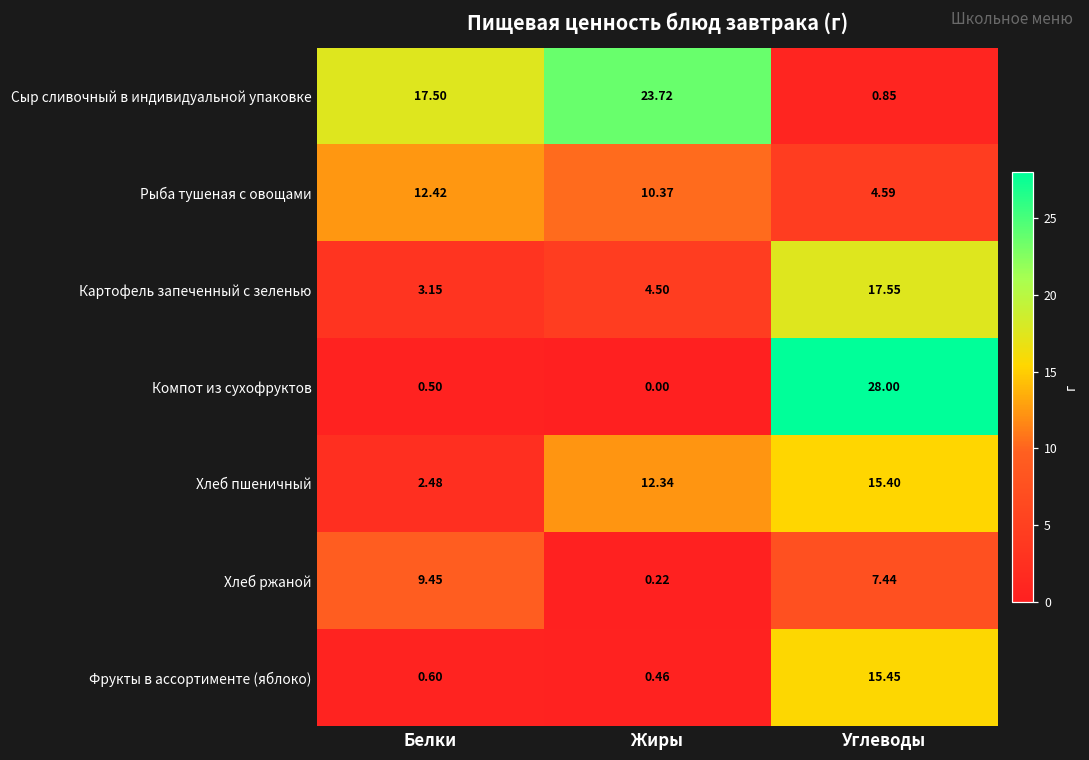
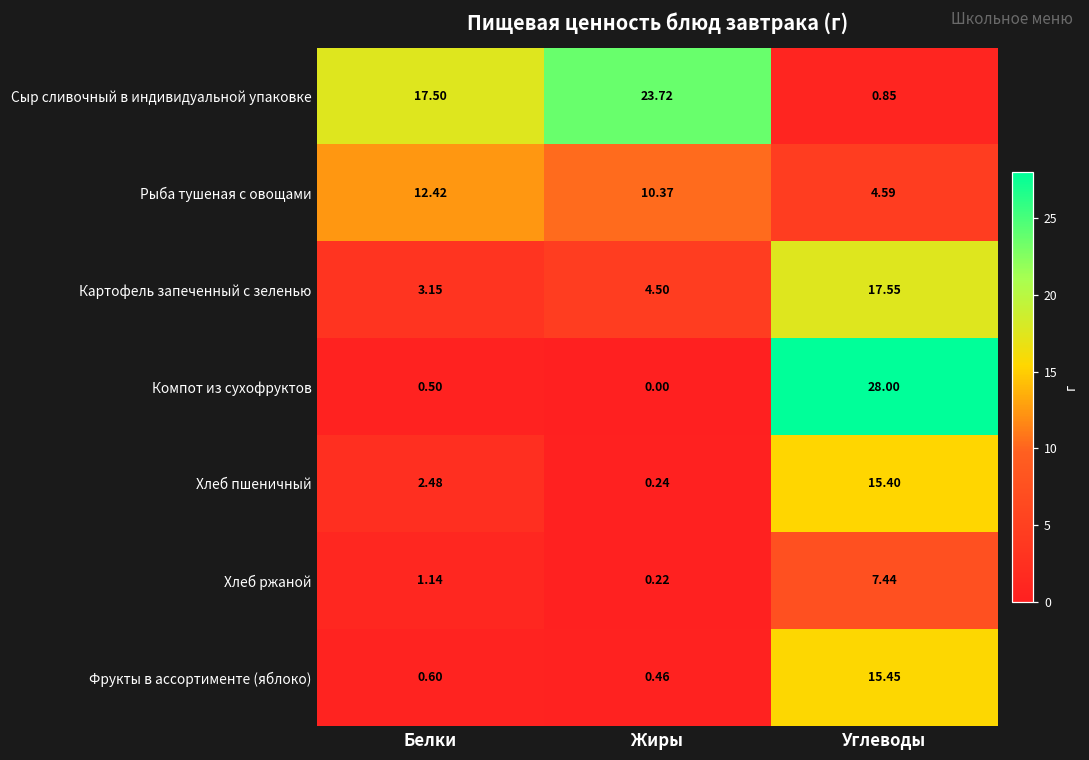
Хлеб пшеничный, Жиры: 12.34 -> 0.24
Хлеб ржаной, Белки: 9.45 -> 1.14
